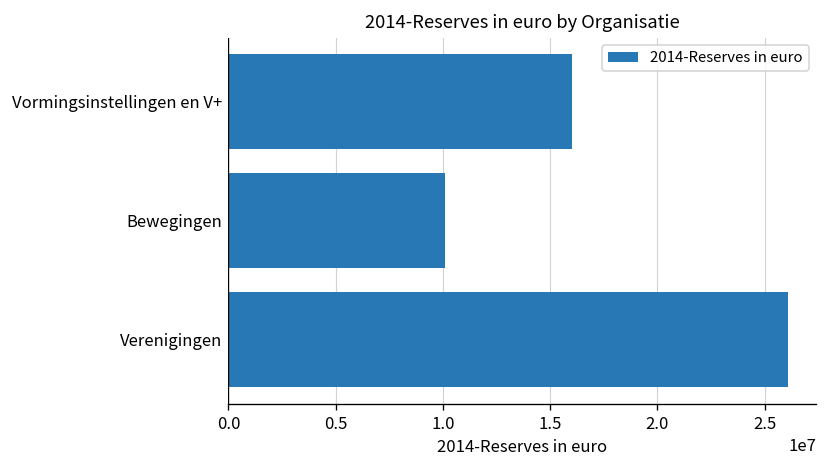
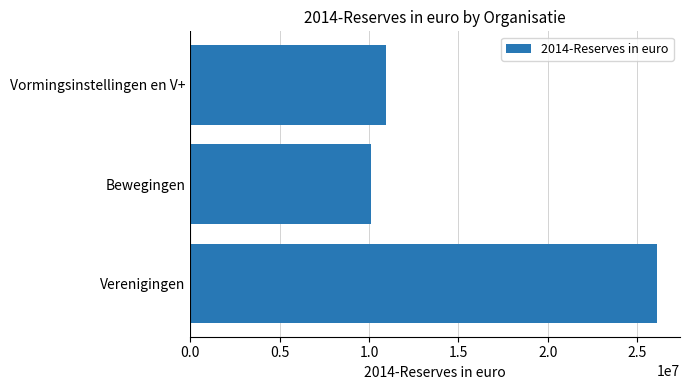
Vormingsinstellingen en V+: 16000000 -> 10900000
